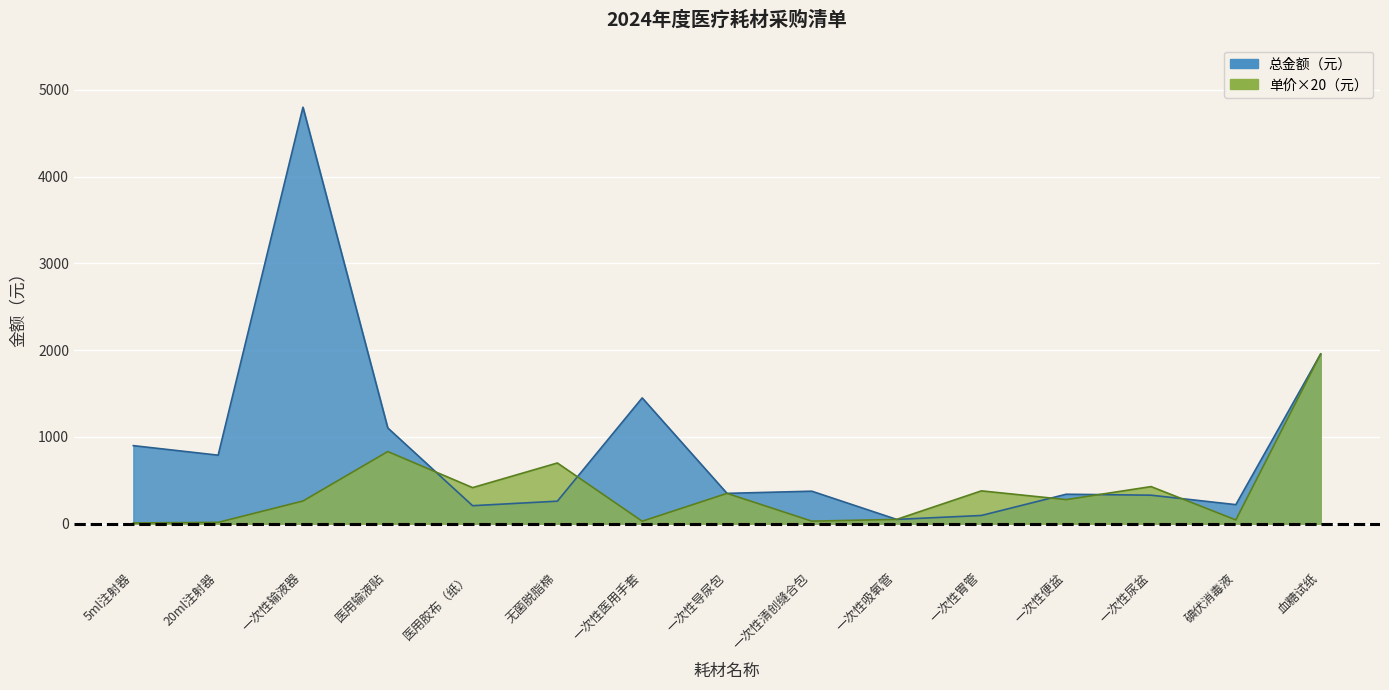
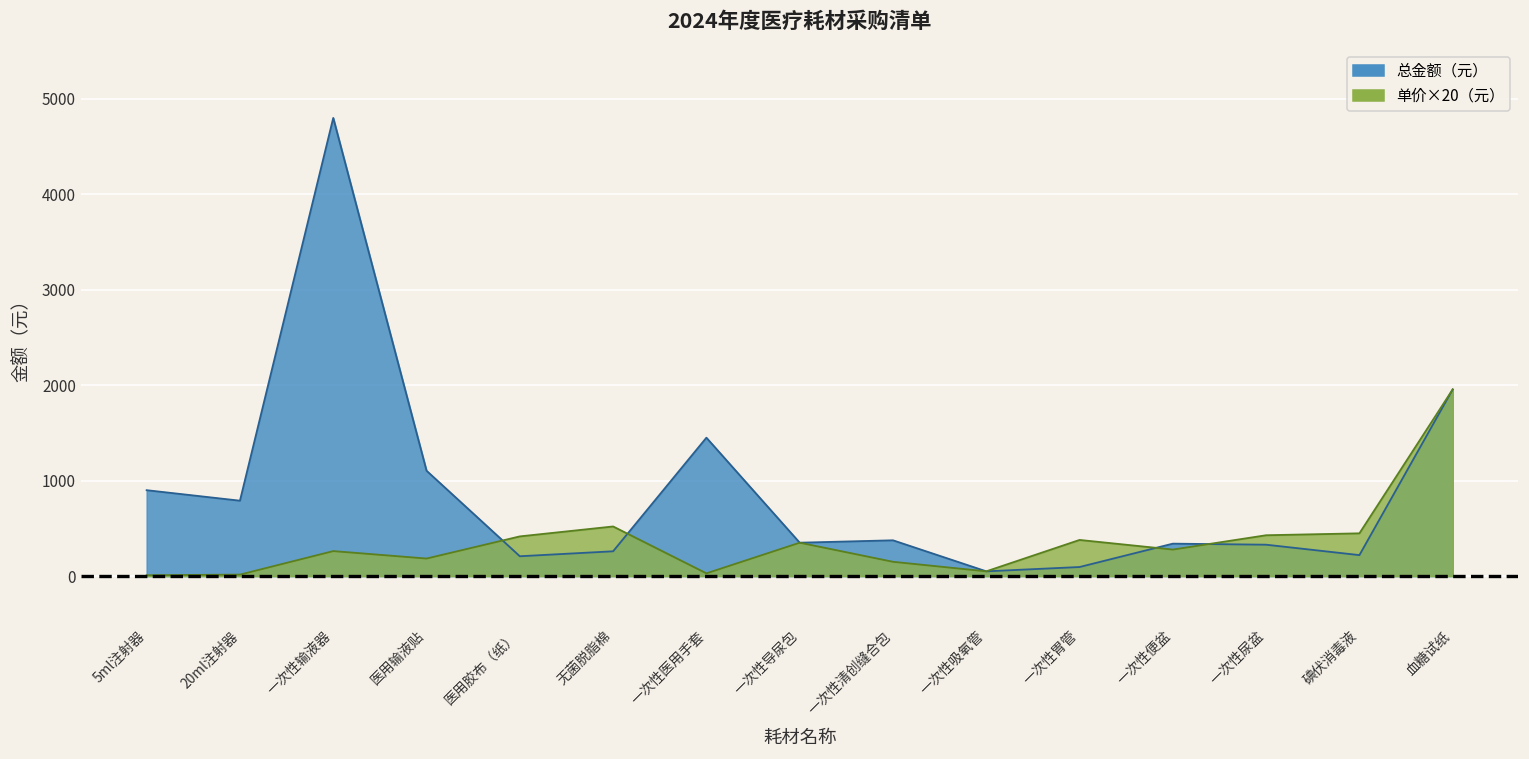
单价×20（元）, 医用输液贴: 800 -> 200
单价×20（元）, 无菌脱脂棉: 700 -> 500
单价×20（元）, 一次性清创缝合包: 0 -> 200
单价×20（元）, 碘伏消毒液: 0 -> 400
